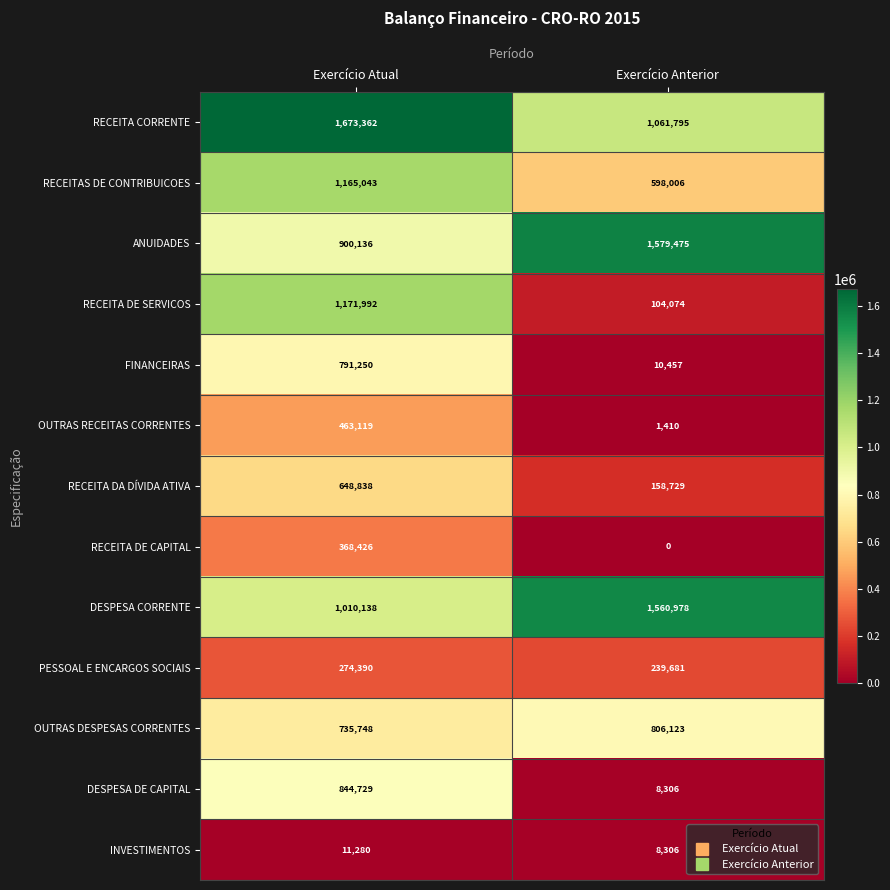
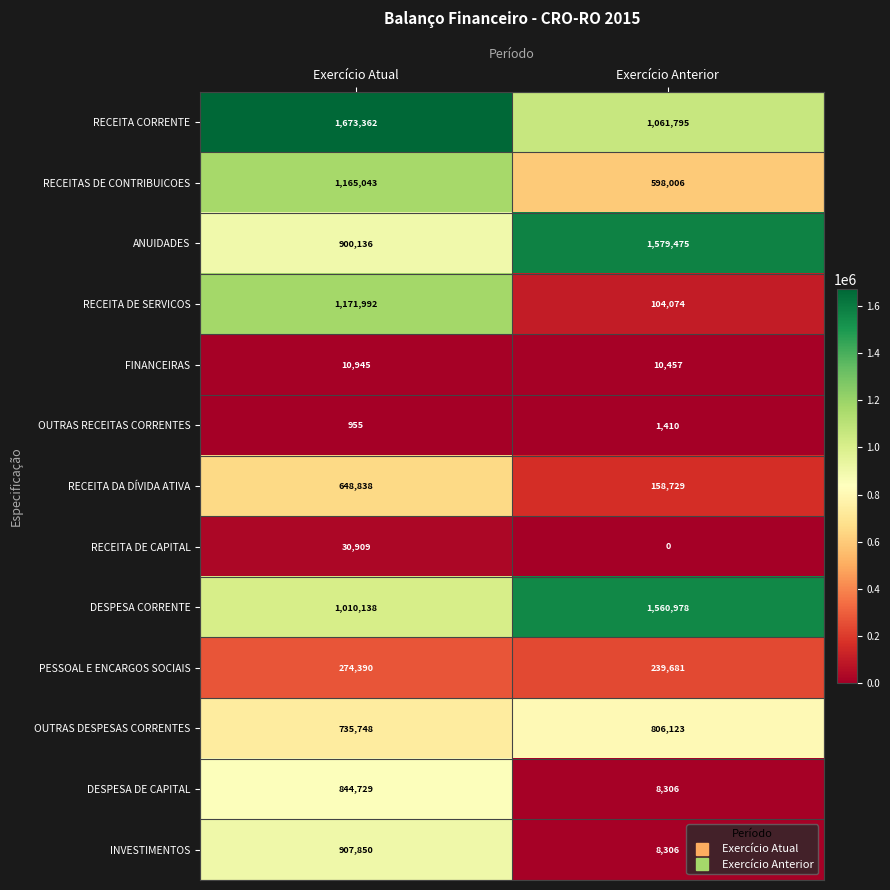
FINANCEIRAS, Exercício Atual: 791,250 -> 10,945
OUTRAS RECEITAS CORRENTES, Exercício Atual: 463,119 -> 955
RECEITA DE CAPITAL, Exercício Atual: 368,426 -> 30,909
INVESTIMENTOS, Exercício Atual: 11,280 -> 907,850
